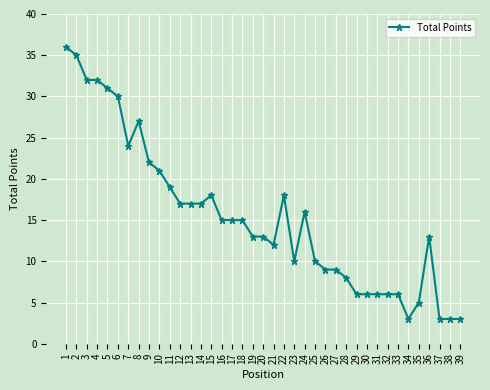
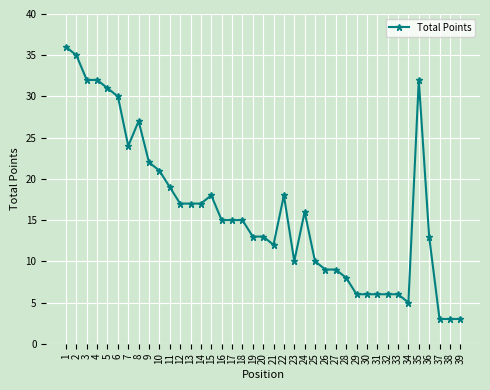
34: 3 -> 5
35: 5 -> 32
